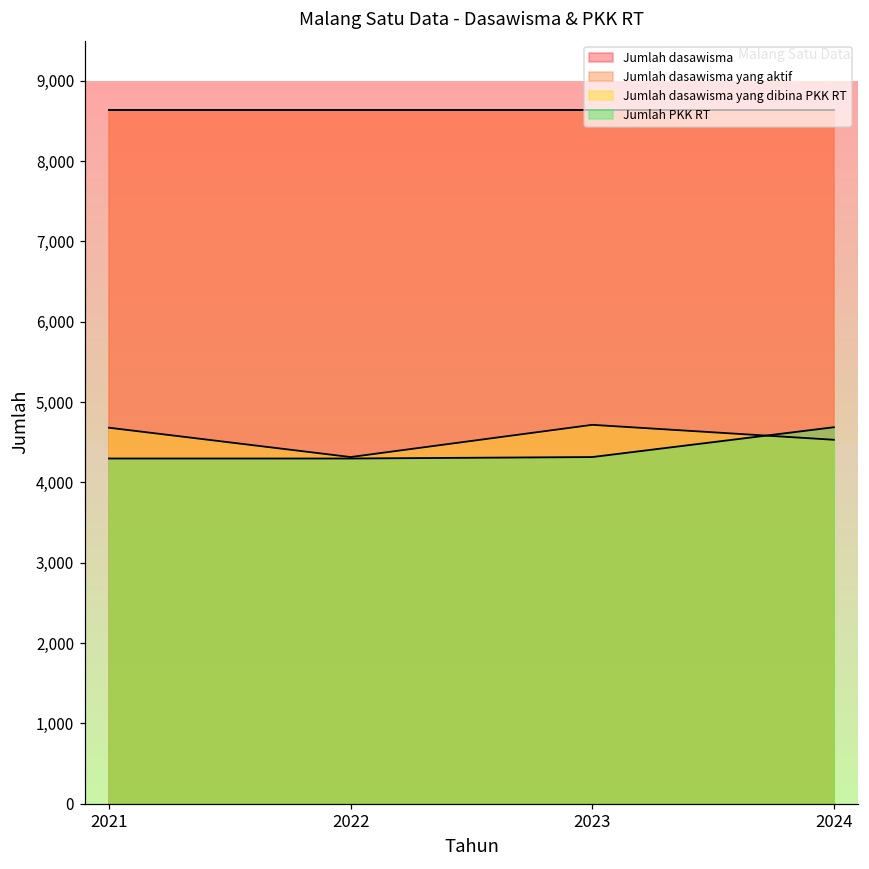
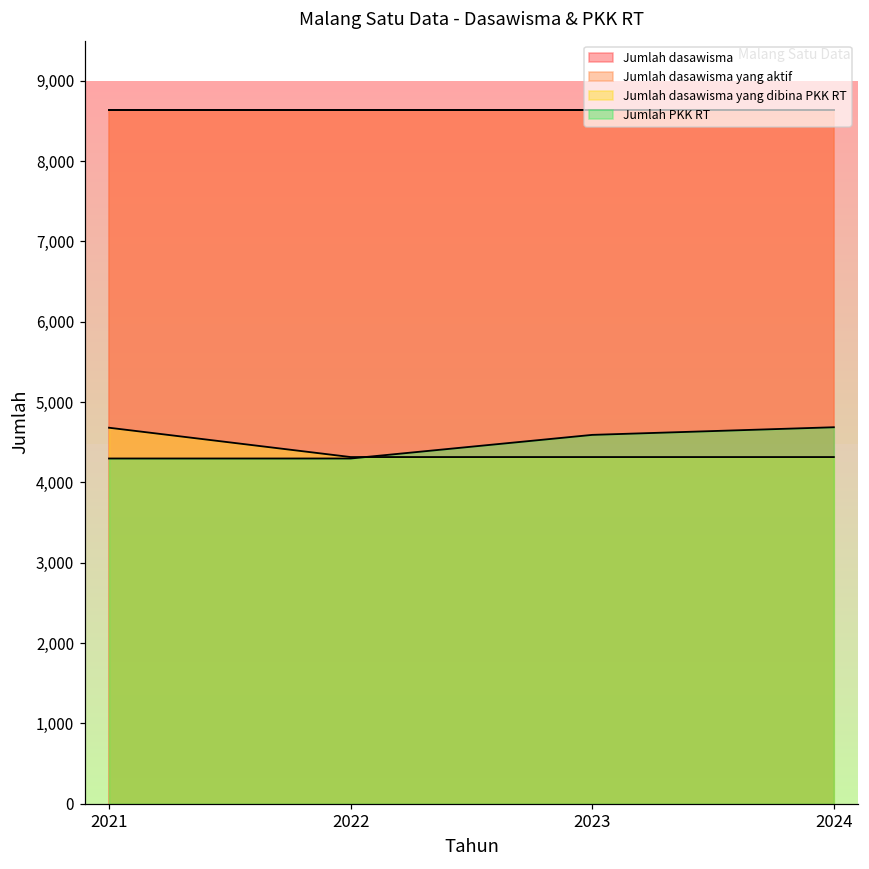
Jumlah dasawisma yang dibina PKK RT, 2023: 4,700 -> 4,300
Jumlah PKK RT, 2023: 4,300 -> 4,600
Jumlah dasawisma yang dibina PKK RT, 2024: 4,500 -> 4,300
